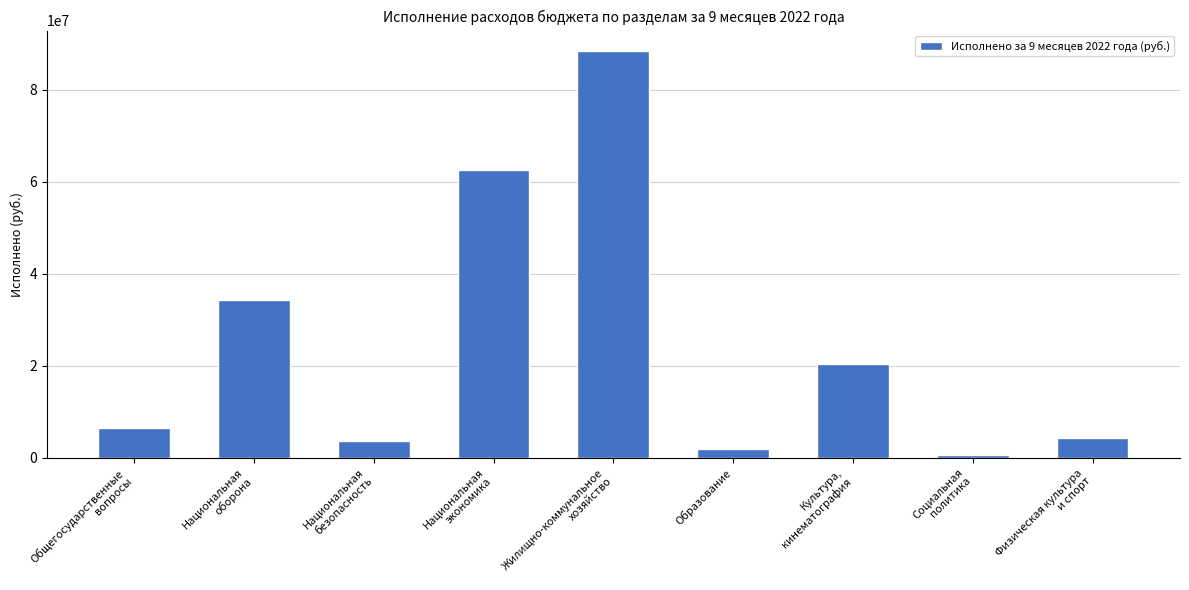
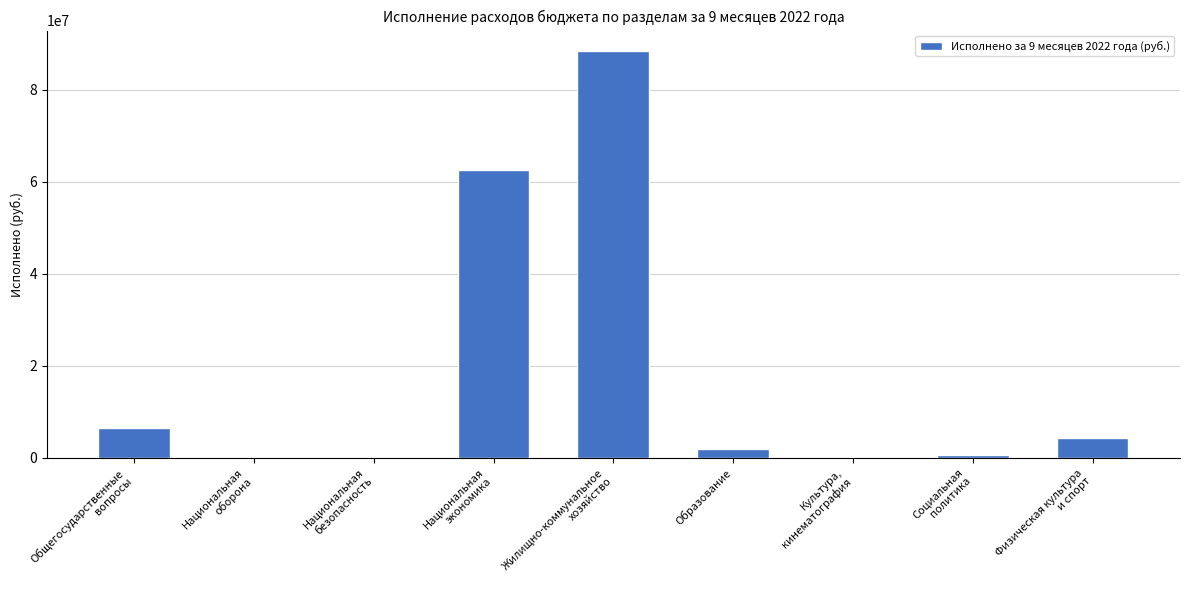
Национальная оборона: 34000000 -> 0
Национальная безопасность: 4000000 -> 0
Культура, кинематография: 20000000 -> 0
